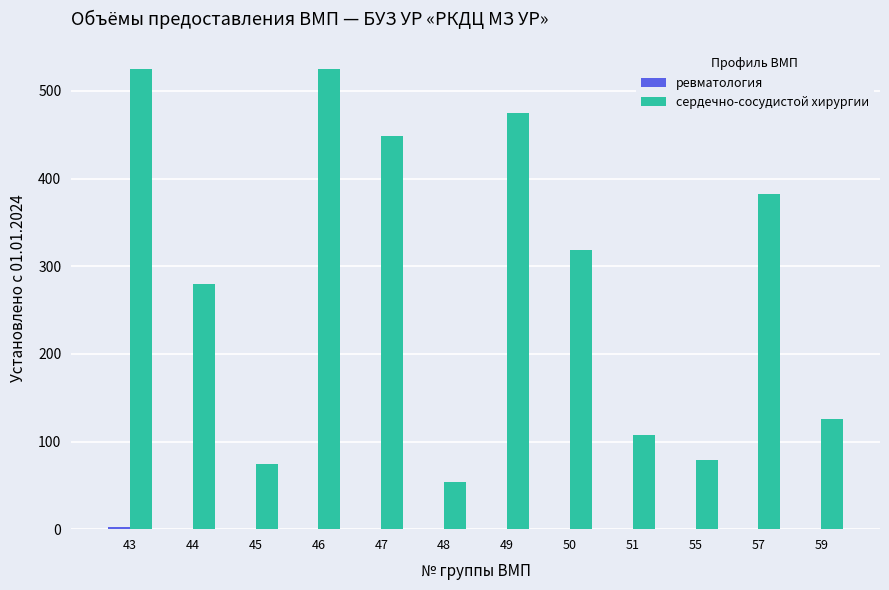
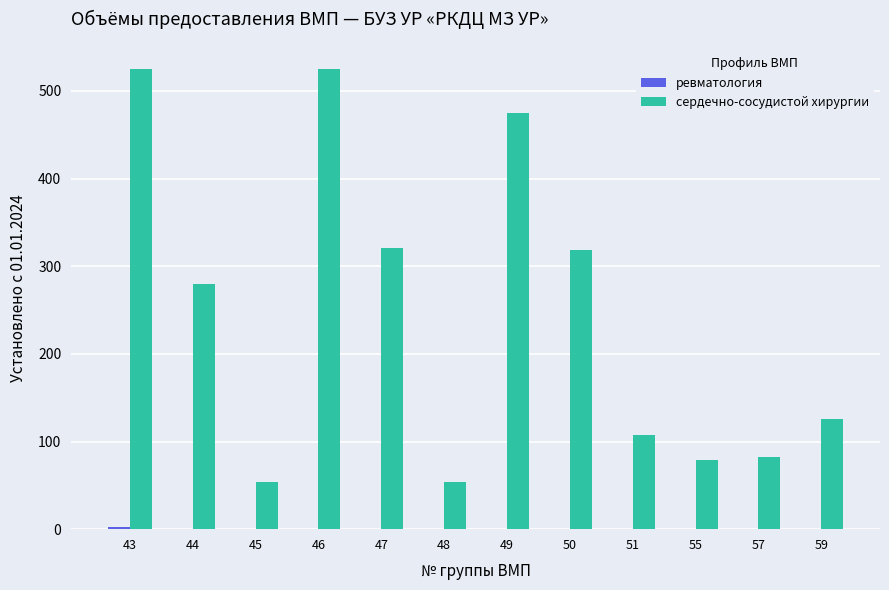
сердечно-сосудистой хирургии, 45: 70 -> 50
сердечно-сосудистой хирургии, 47: 450 -> 320
сердечно-сосудистой хирургии, 57: 380 -> 80
